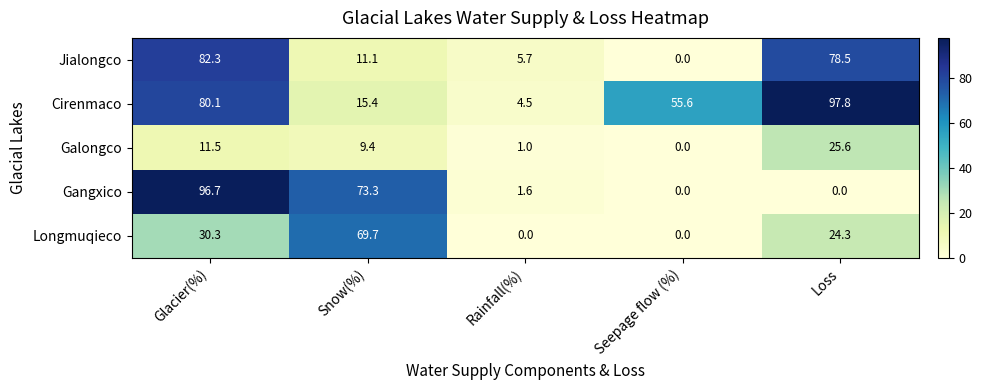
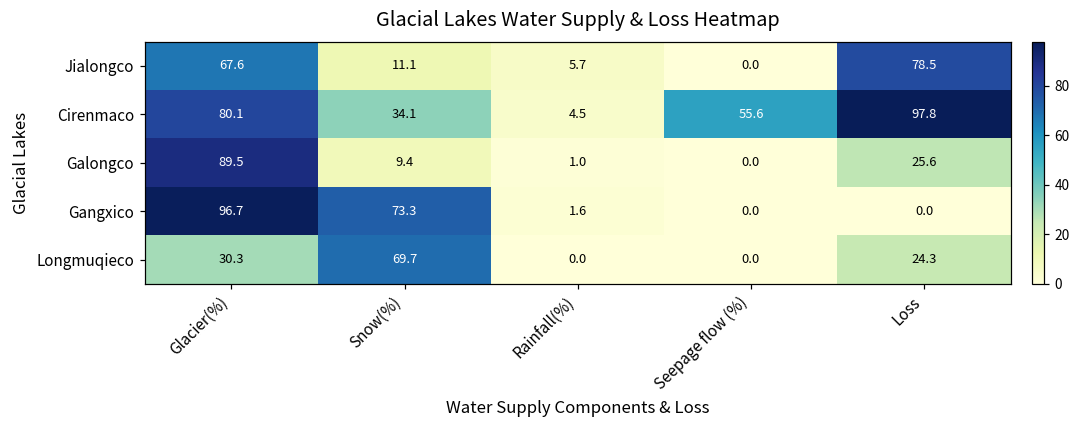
Jialongco, Glacier(%): 82.3 -> 67.6
Cirenmaco, Snow(%): 15.4 -> 34.1
Galongco, Glacier(%): 11.5 -> 89.5
